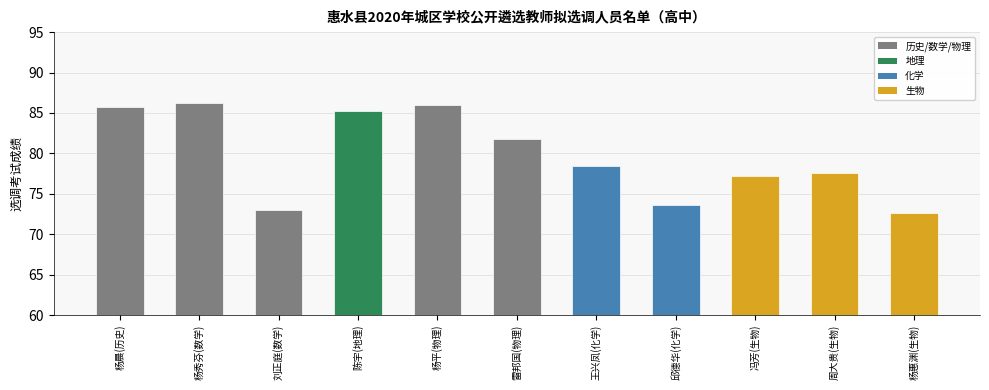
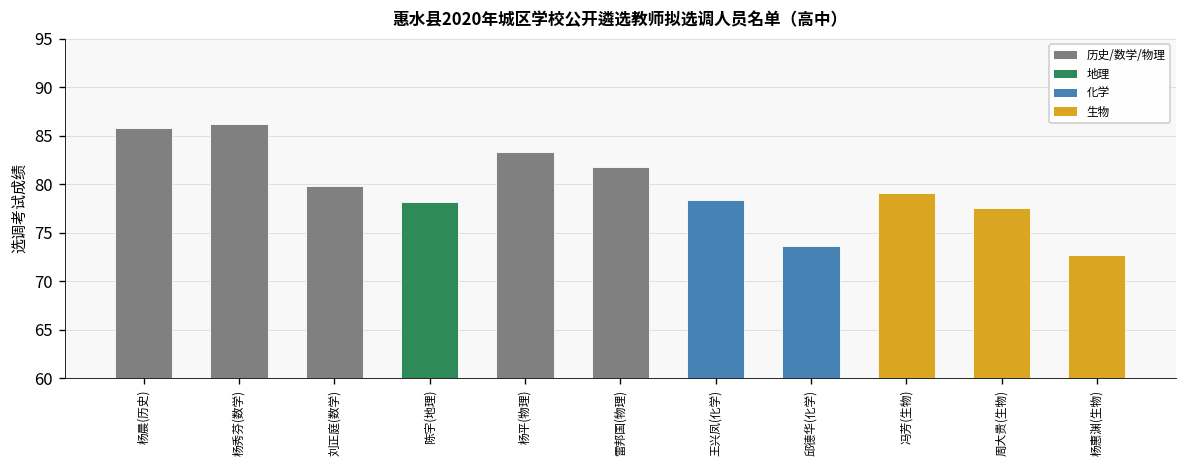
刘正庭(数学): 73 -> 80
陈宇(地理): 85 -> 78
杨平(物理): 86 -> 83
冯芳(生物): 77 -> 79
